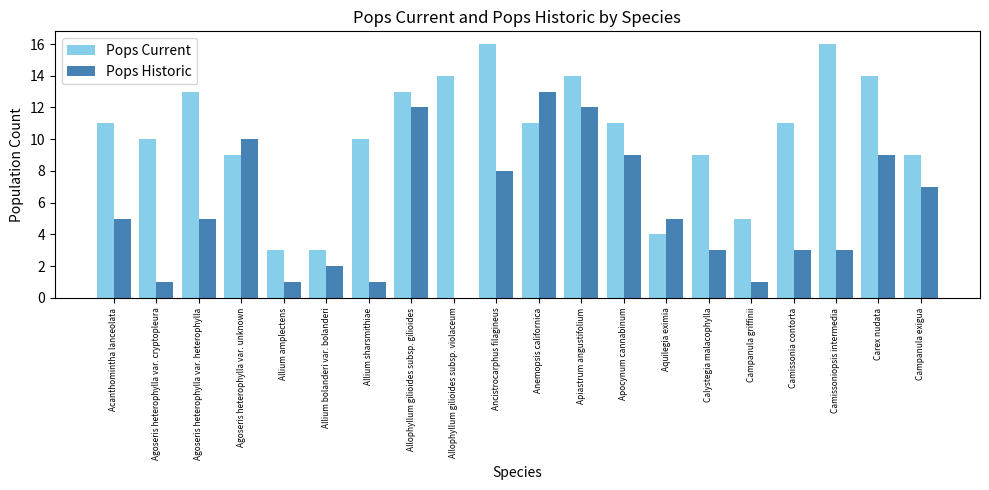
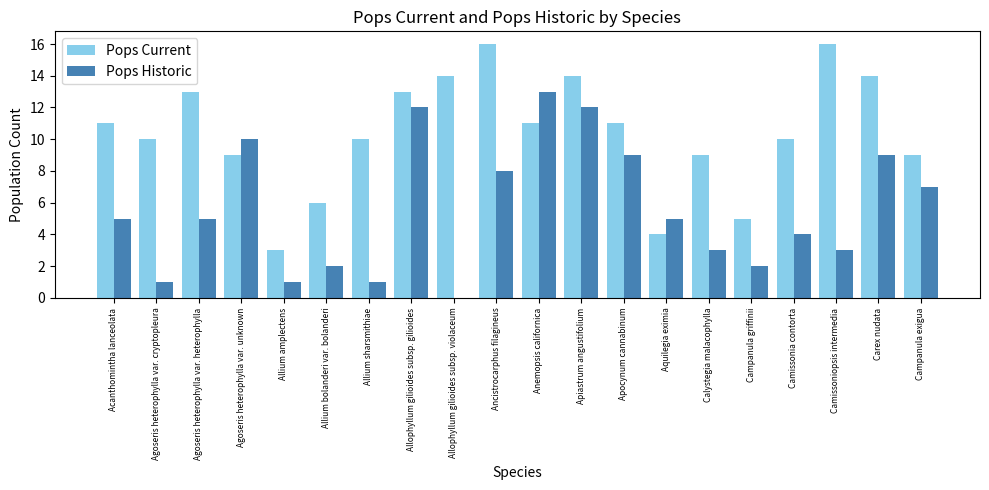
Pops Current, Allium bolanderi var. bolanderi: 3 -> 6
Pops Historic, Campanula griffinii: 1 -> 2
Pops Current, Camissonia contorta: 11 -> 10
Pops Historic, Camissonia contorta: 3 -> 4
